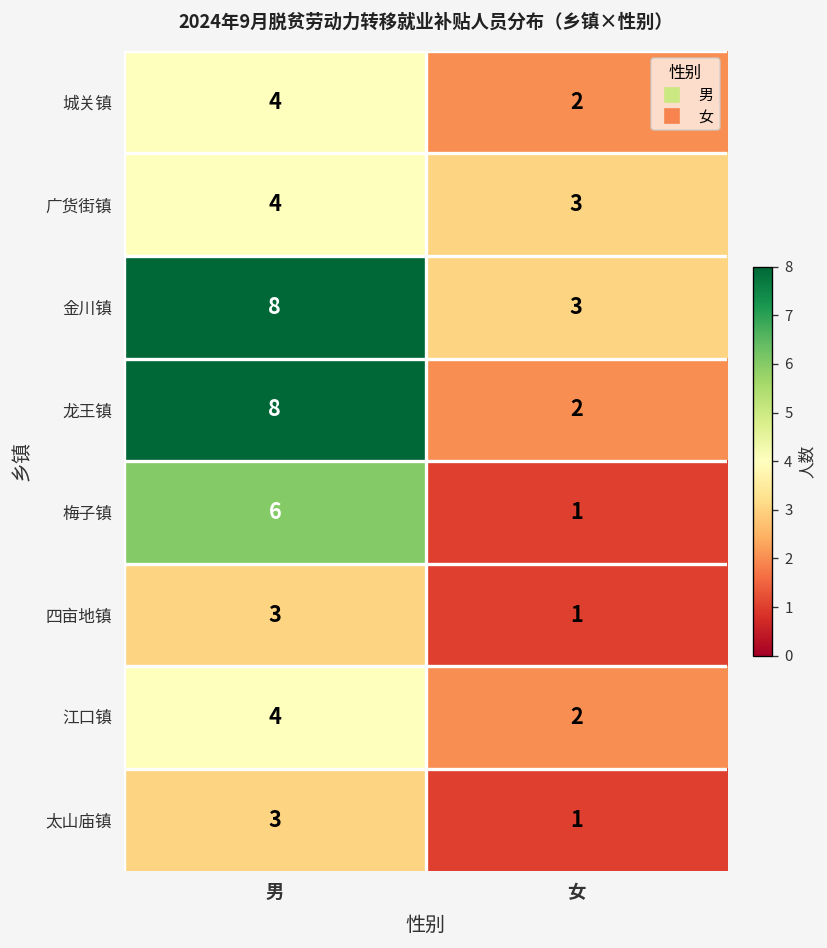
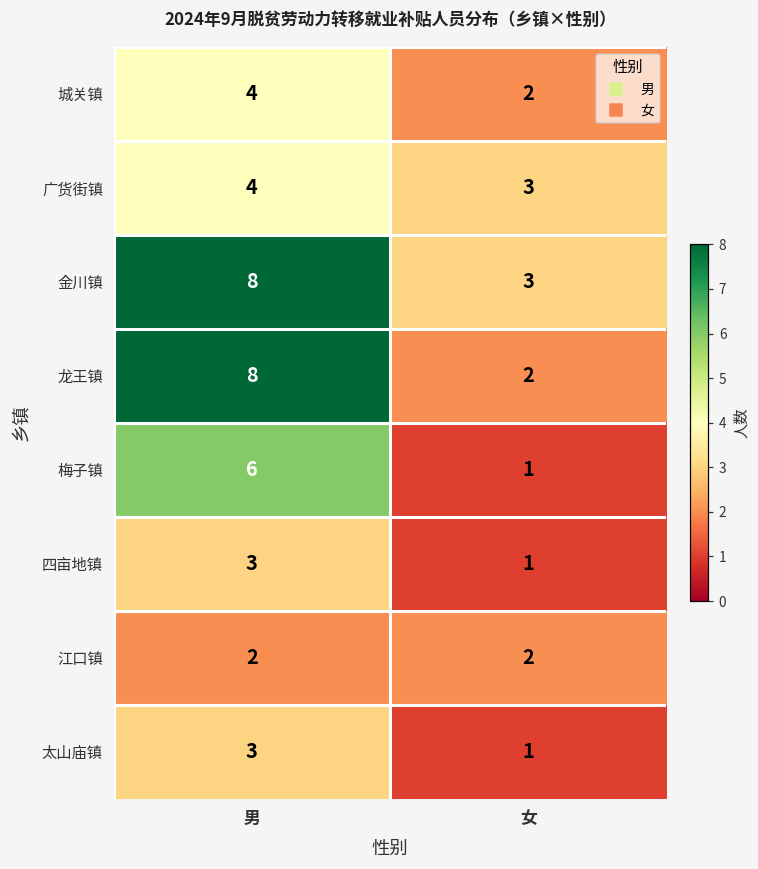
江口镇, 男: 4 -> 2
